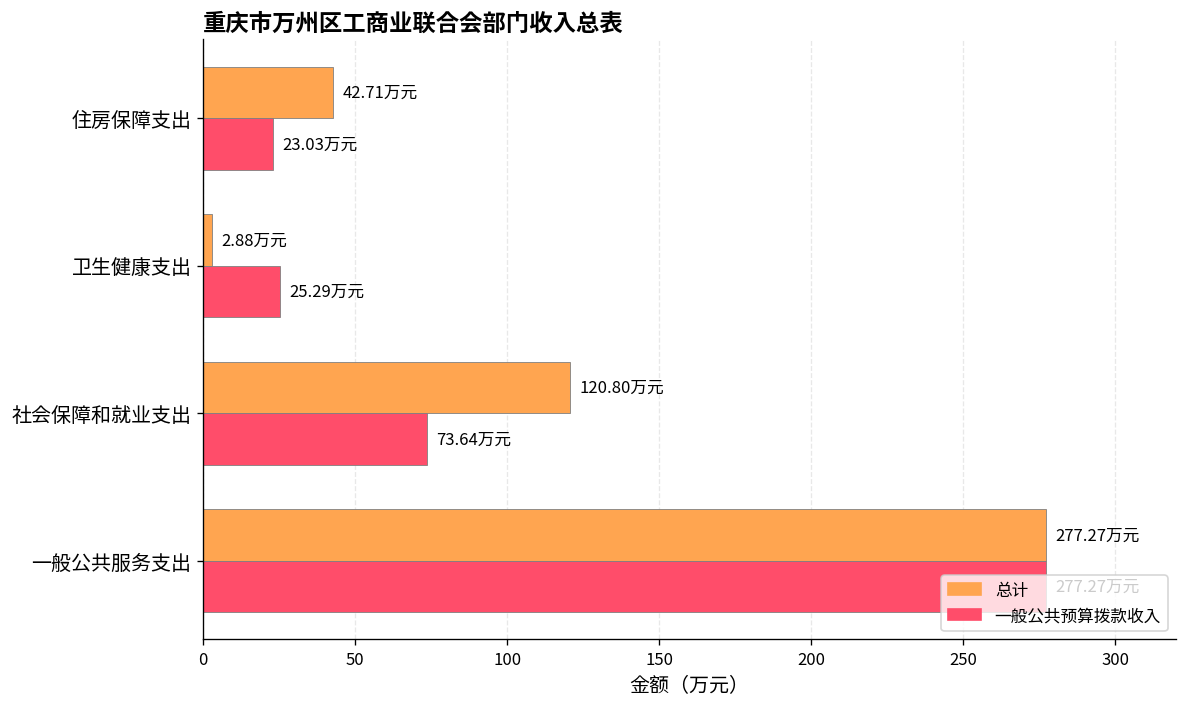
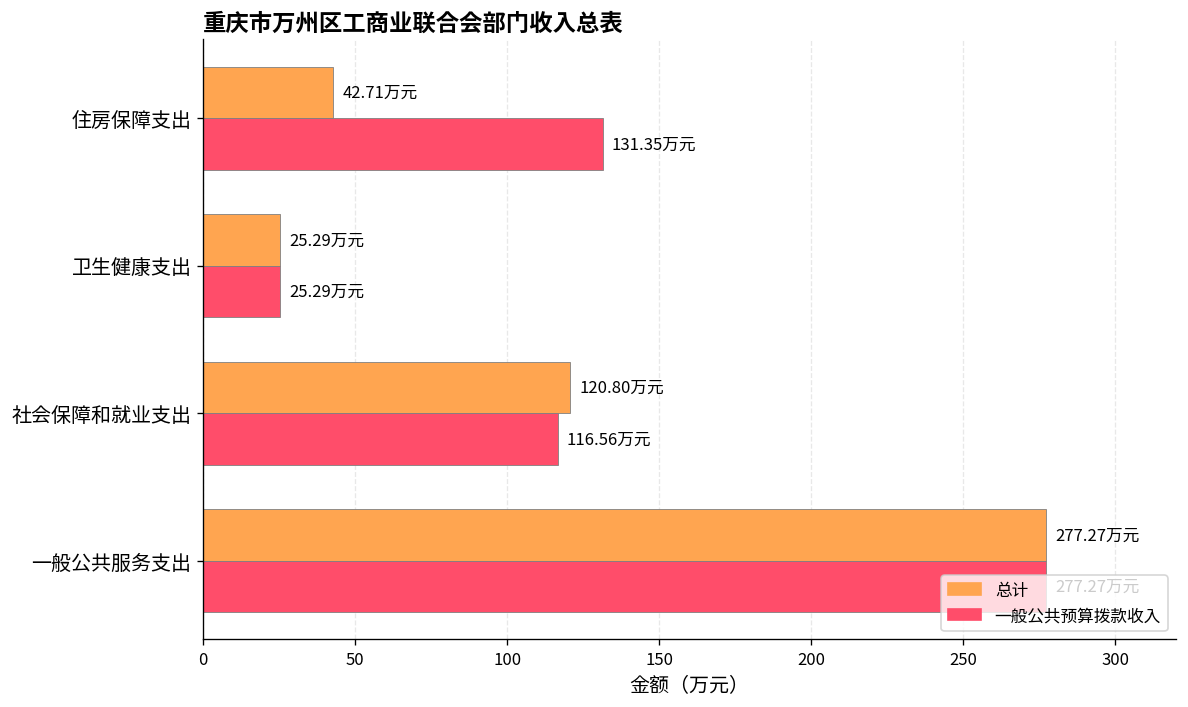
一般公共预算拨款收入, 住房保障支出: 23.03 -> 131.35
总计, 卫生健康支出: 2.88 -> 25.29
一般公共预算拨款收入, 社会保障和就业支出: 73.64 -> 116.56
